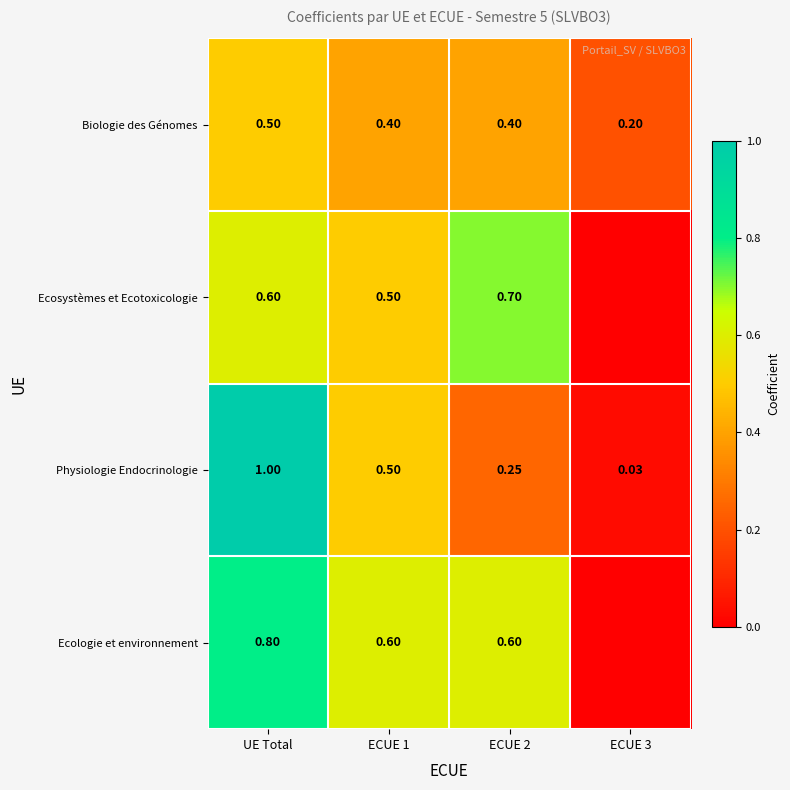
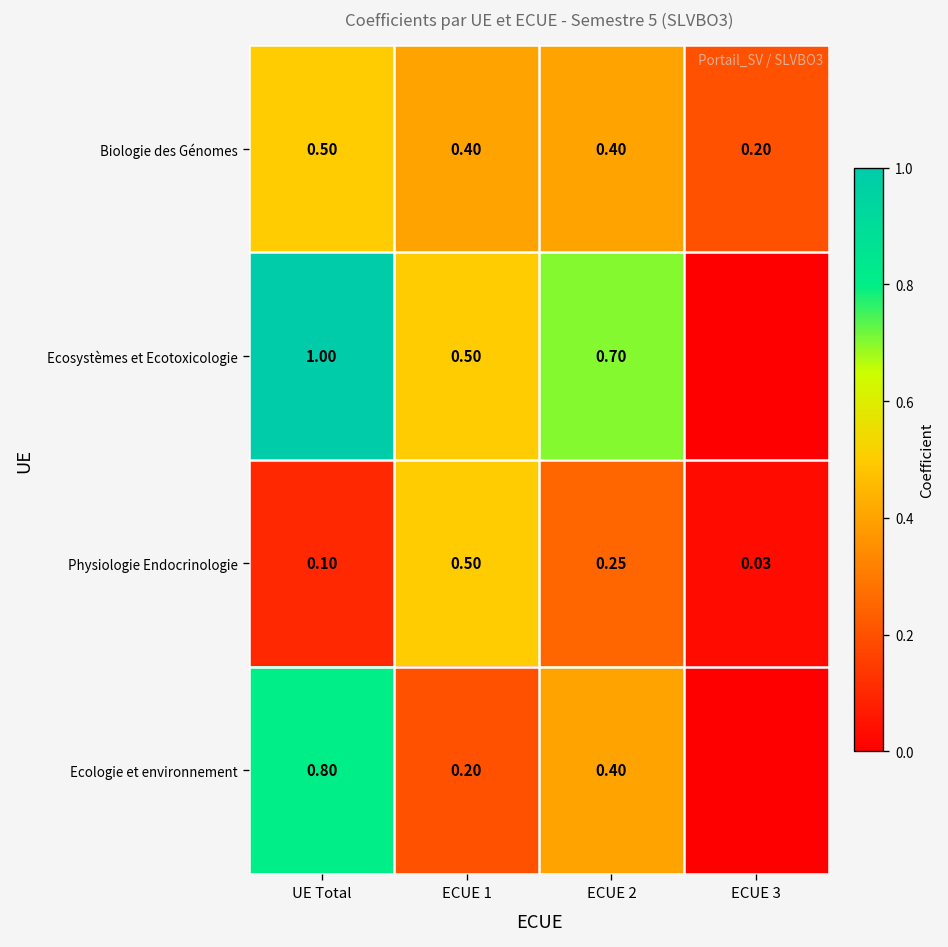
Ecosystèmes et Ecotoxicologie, UE Total: 0.60 -> 1.00
Physiologie Endocrinologie, UE Total: 1.00 -> 0.10
Ecologie et environnement, ECUE 1: 0.60 -> 0.20
Ecologie et environnement, ECUE 2: 0.60 -> 0.40
